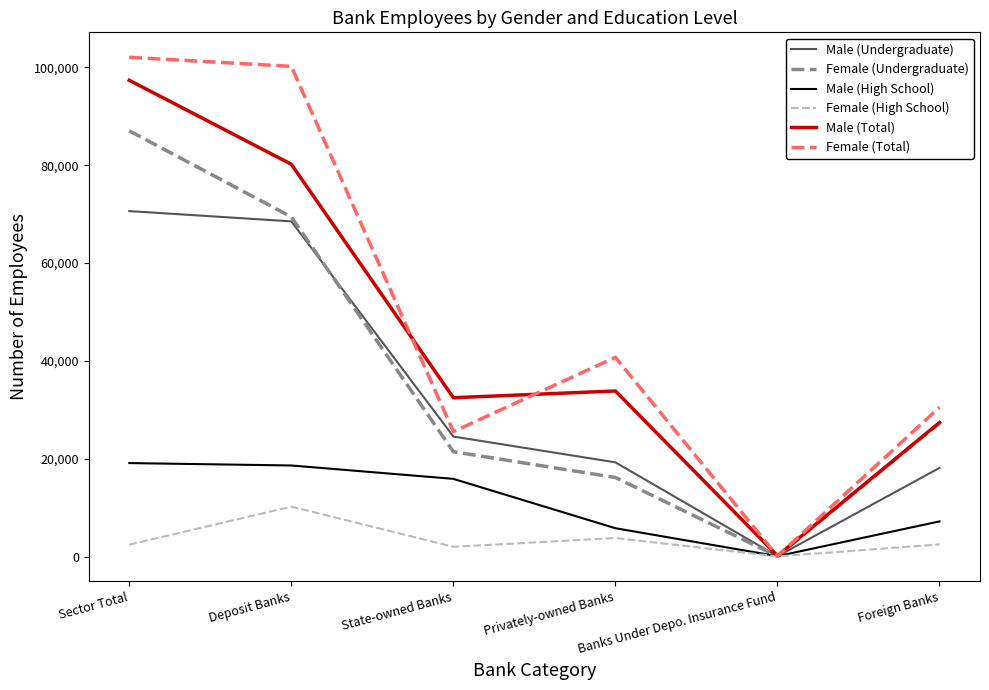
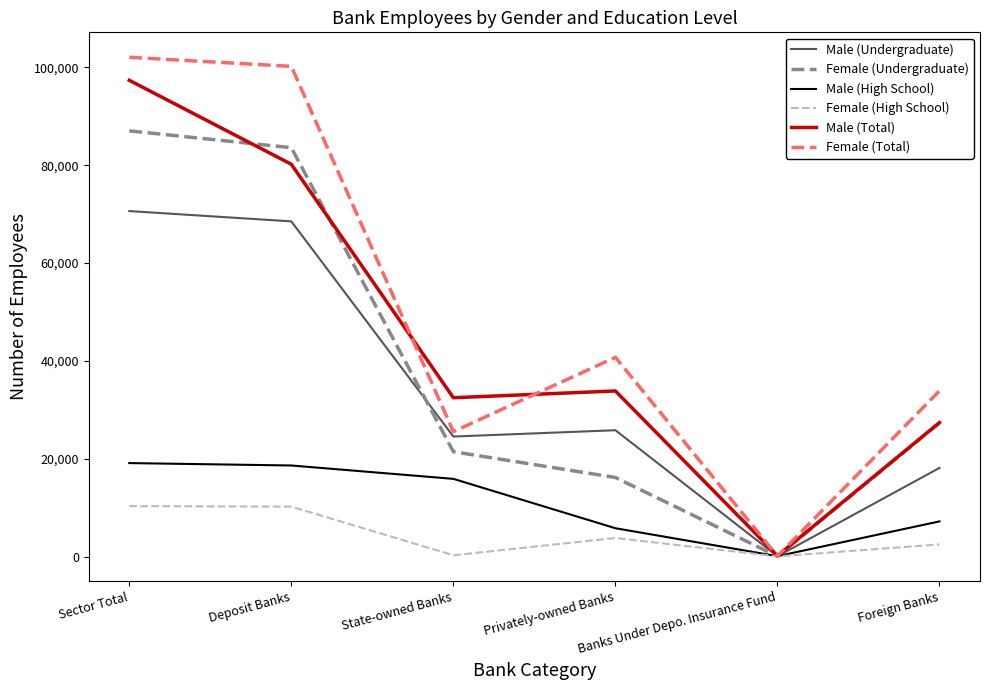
Female (High School), Sector Total: 2,000 -> 10,000
Female (Undergraduate), Deposit Banks: 69,000 -> 84,000
Female (High School), State-owned Banks: 2,000 -> 0
Male (Undergraduate), Privately-owned Banks: 19,000 -> 26,000
Female (Total), Foreign Banks: 30,000 -> 34,000
